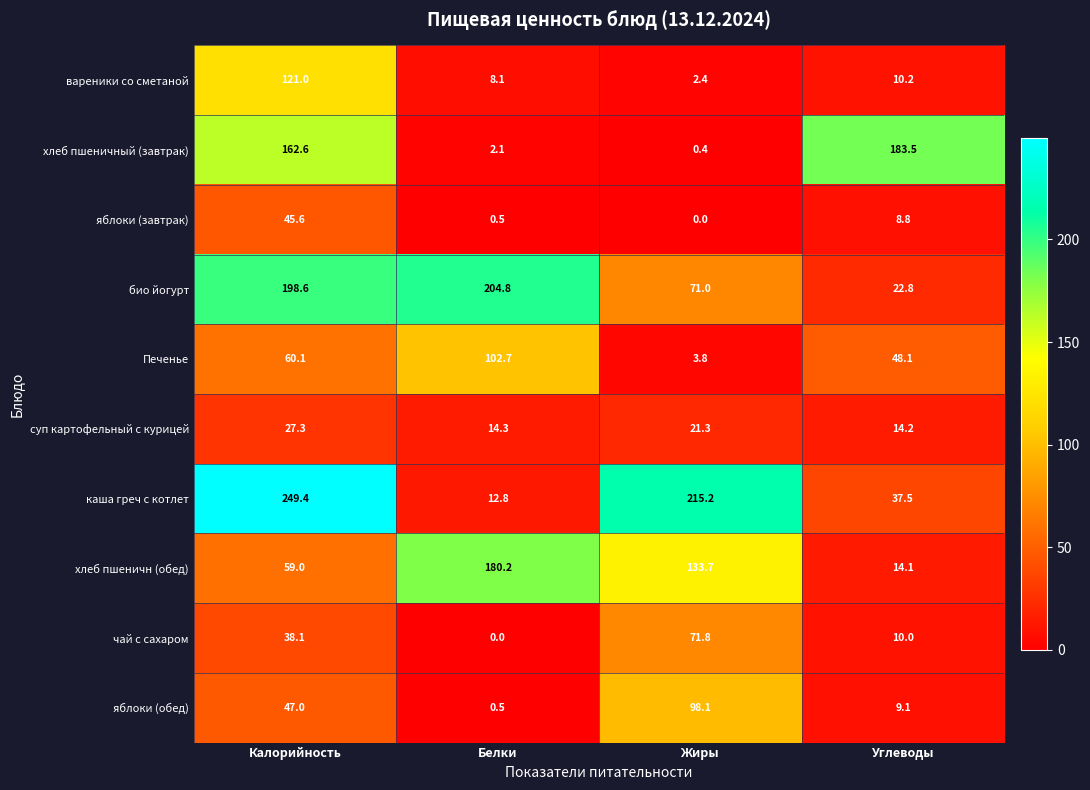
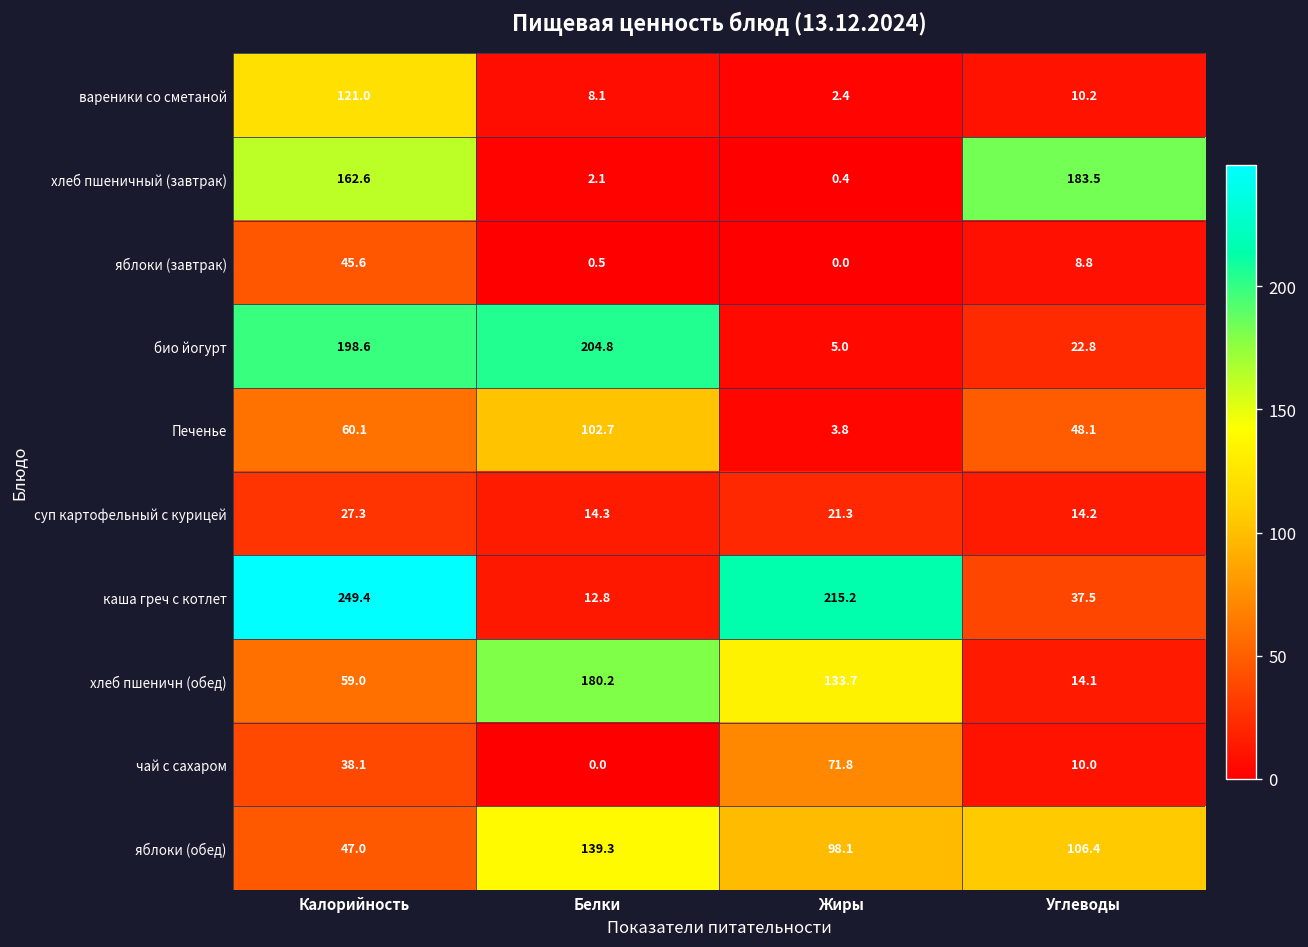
био йогурт, Жиры: 71.0 -> 5.0
яблоки (обед), Белки: 0.5 -> 139.3
яблоки (обед), Углеводы: 9.1 -> 106.4
